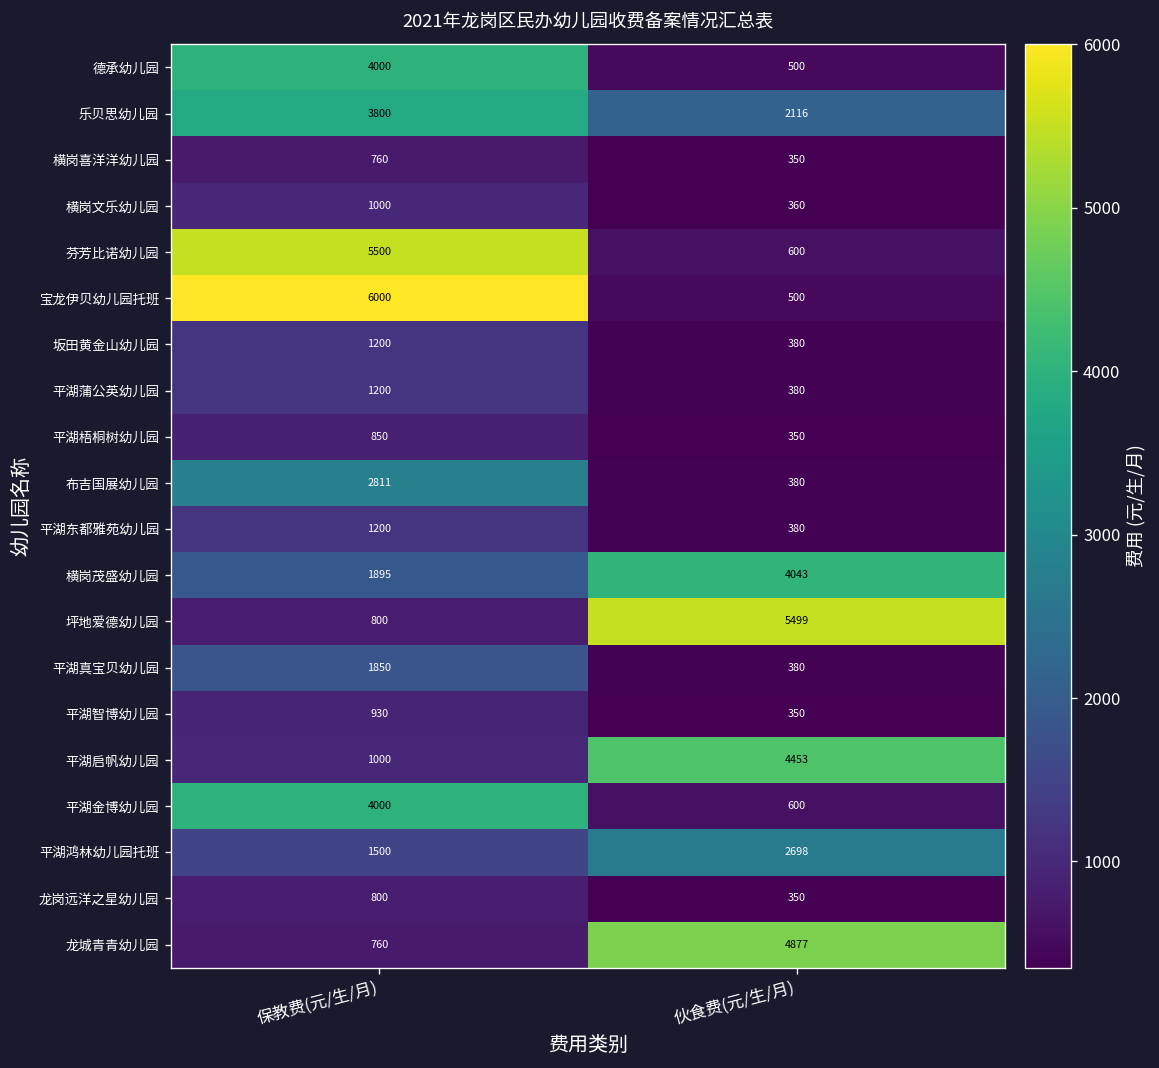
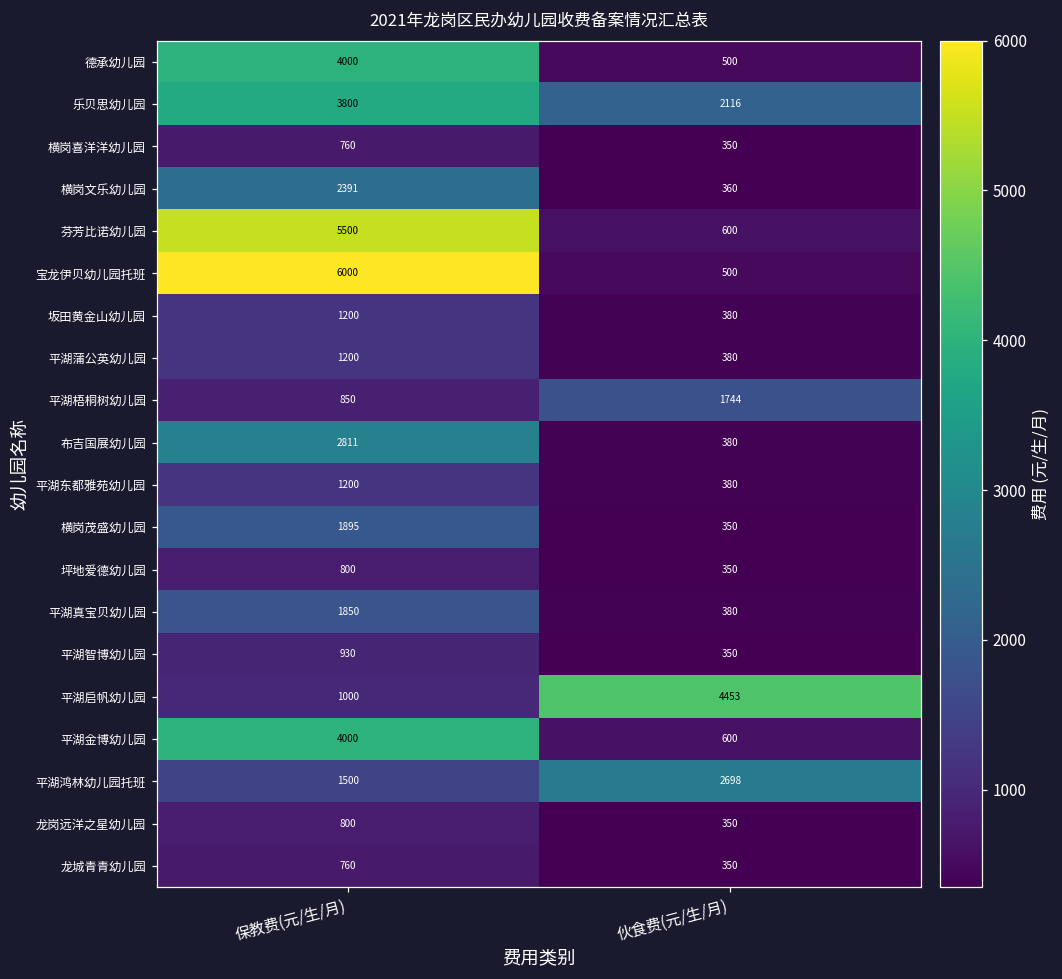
横岗文乐幼儿园, 保教费(元/生/月): 1000 -> 2391
平湖梧桐树幼儿园, 伙食费(元/生/月): 350 -> 1744
横岗茂盛幼儿园, 伙食费(元/生/月): 4043 -> 350
坪地爱德幼儿园, 伙食费(元/生/月): 5499 -> 350
龙城青青幼儿园, 伙食费(元/生/月): 4877 -> 350
